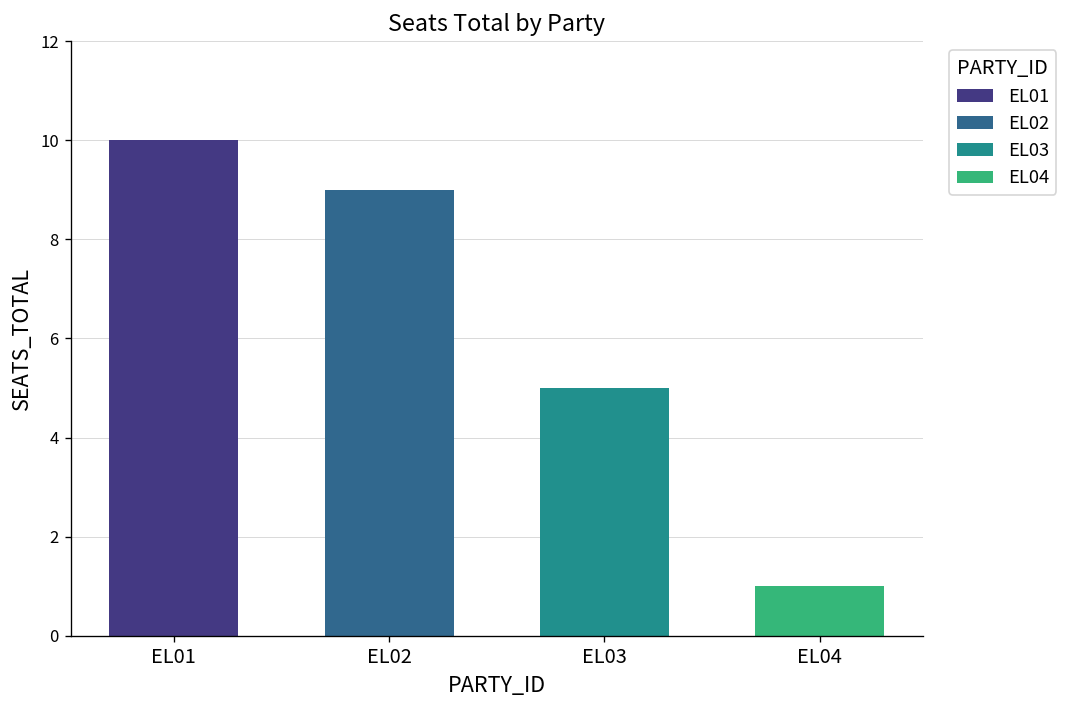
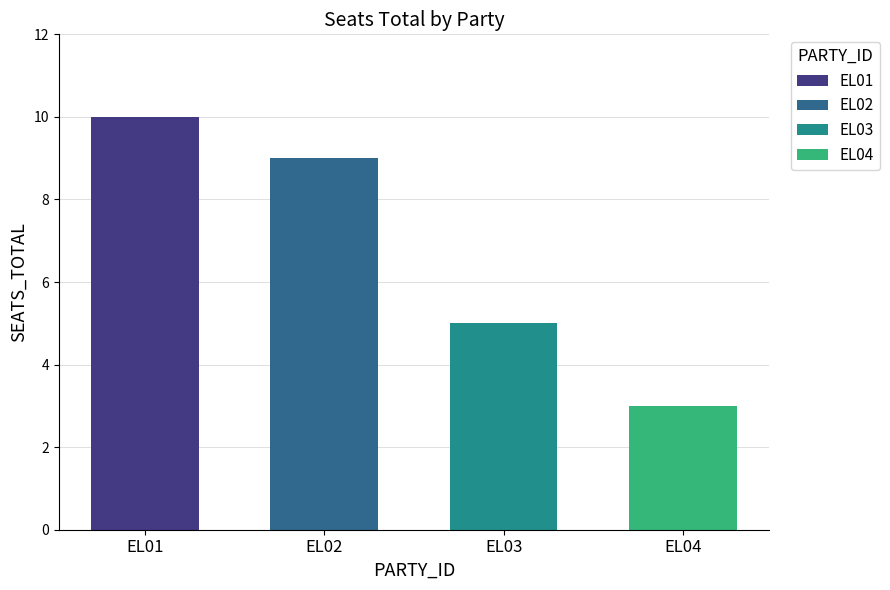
EL04: 1 -> 3
